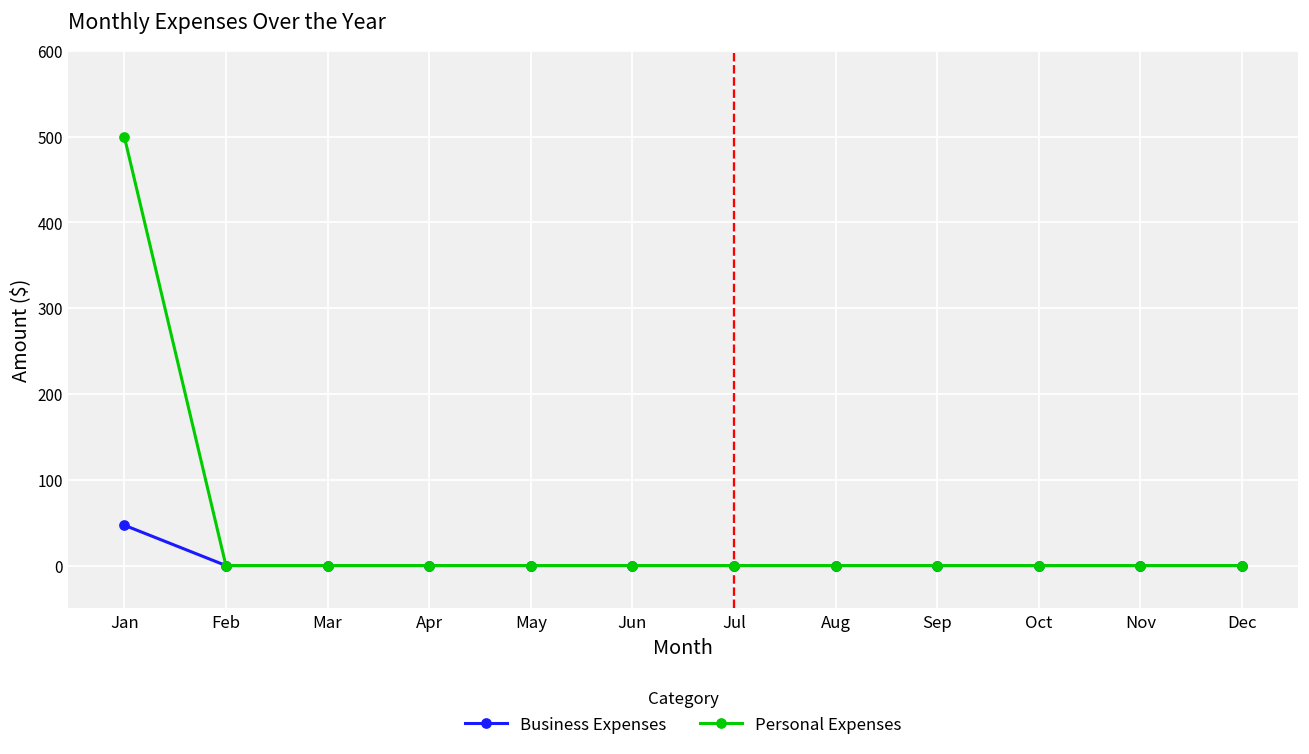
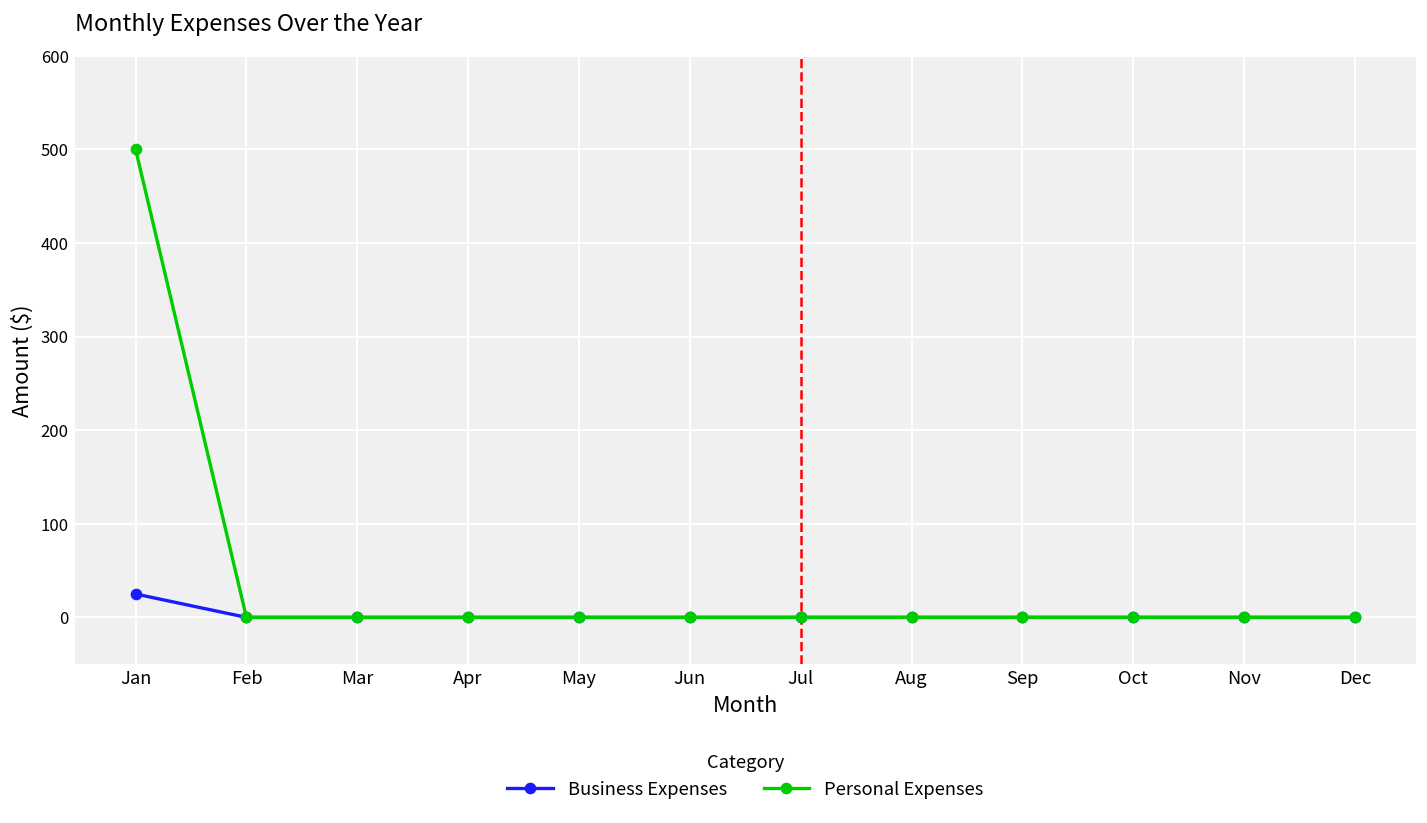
Business Expenses, Jan: 50 -> 30
